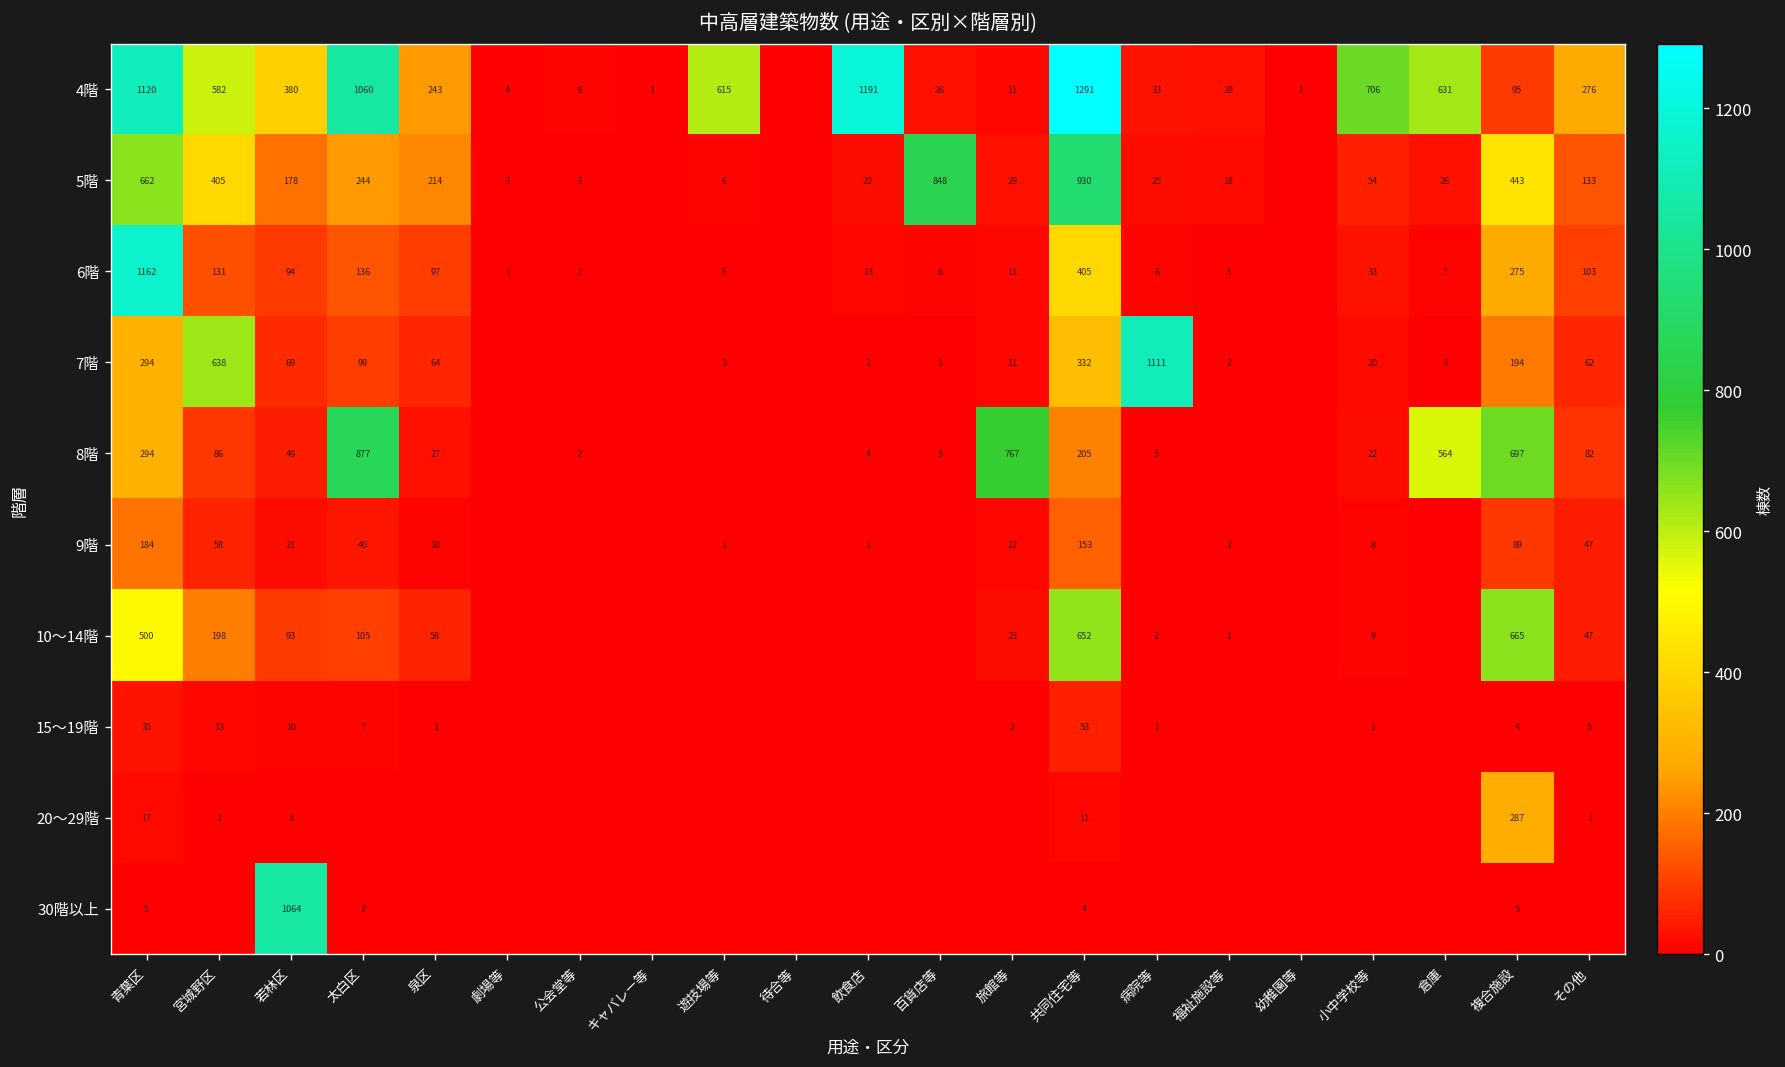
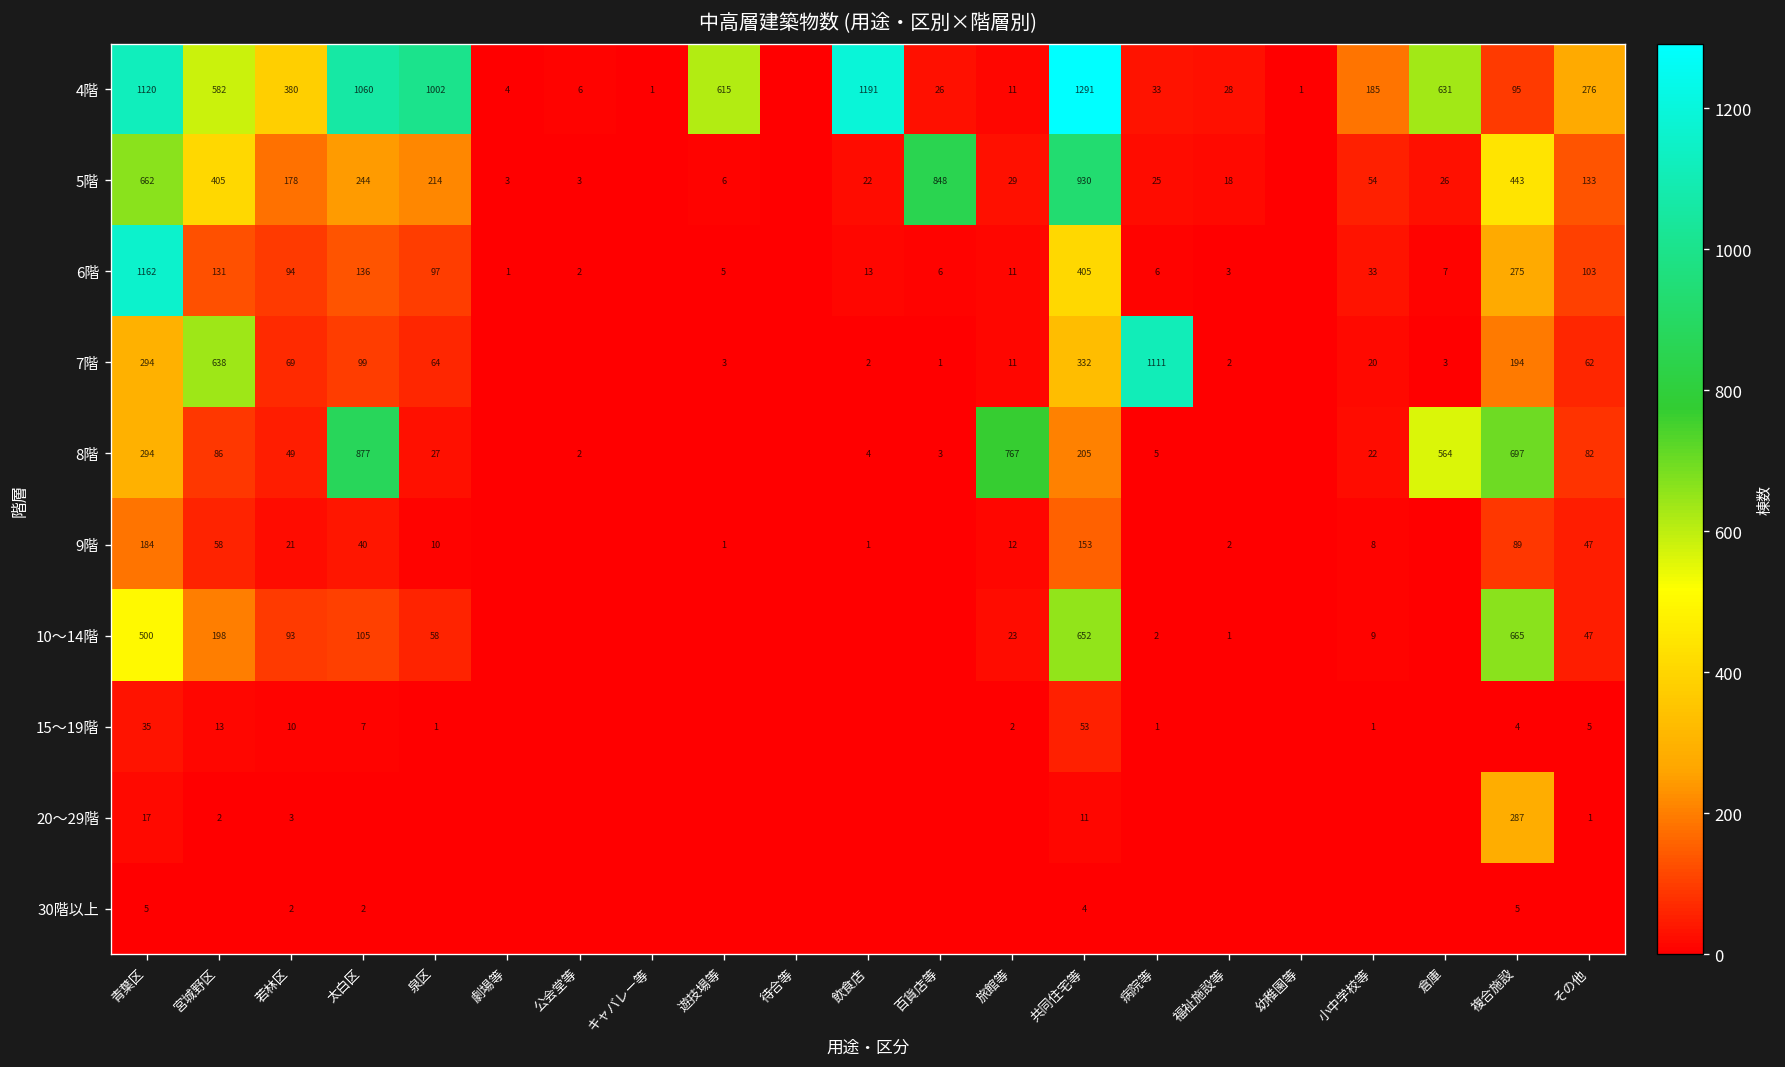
4階, 泉区: 243 -> 1002
4階, 小中学校等: 706 -> 185
30階以上, 若林区: 1064 -> 2
